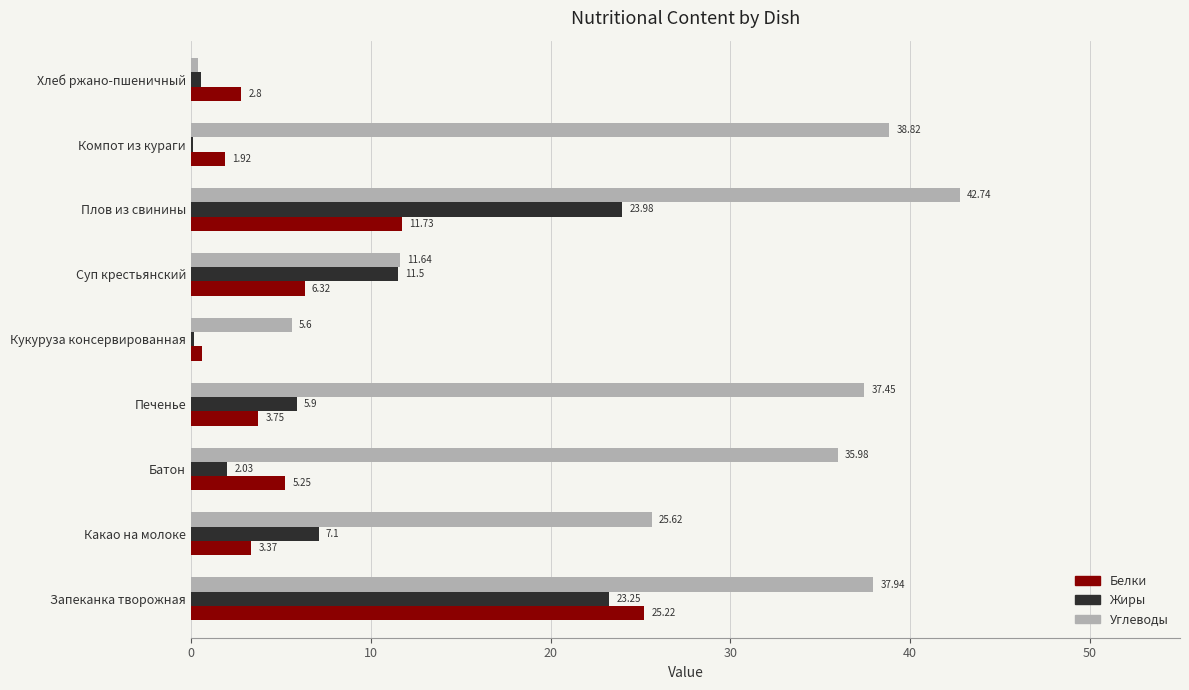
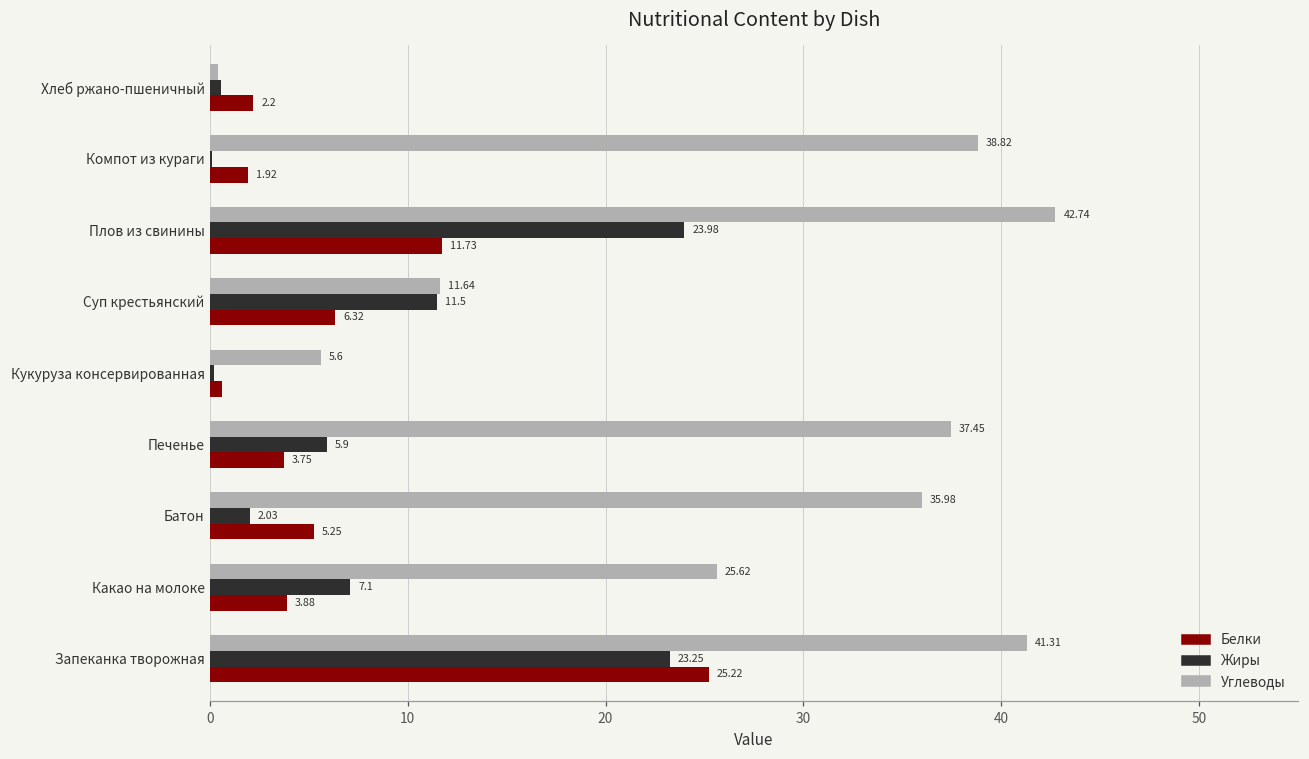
Белки, Хлеб ржано-пшеничный: 2.8 -> 2.2
Белки, Какао на молоке: 3.37 -> 3.88
Углеводы, Запеканка творожная: 37.94 -> 41.31
